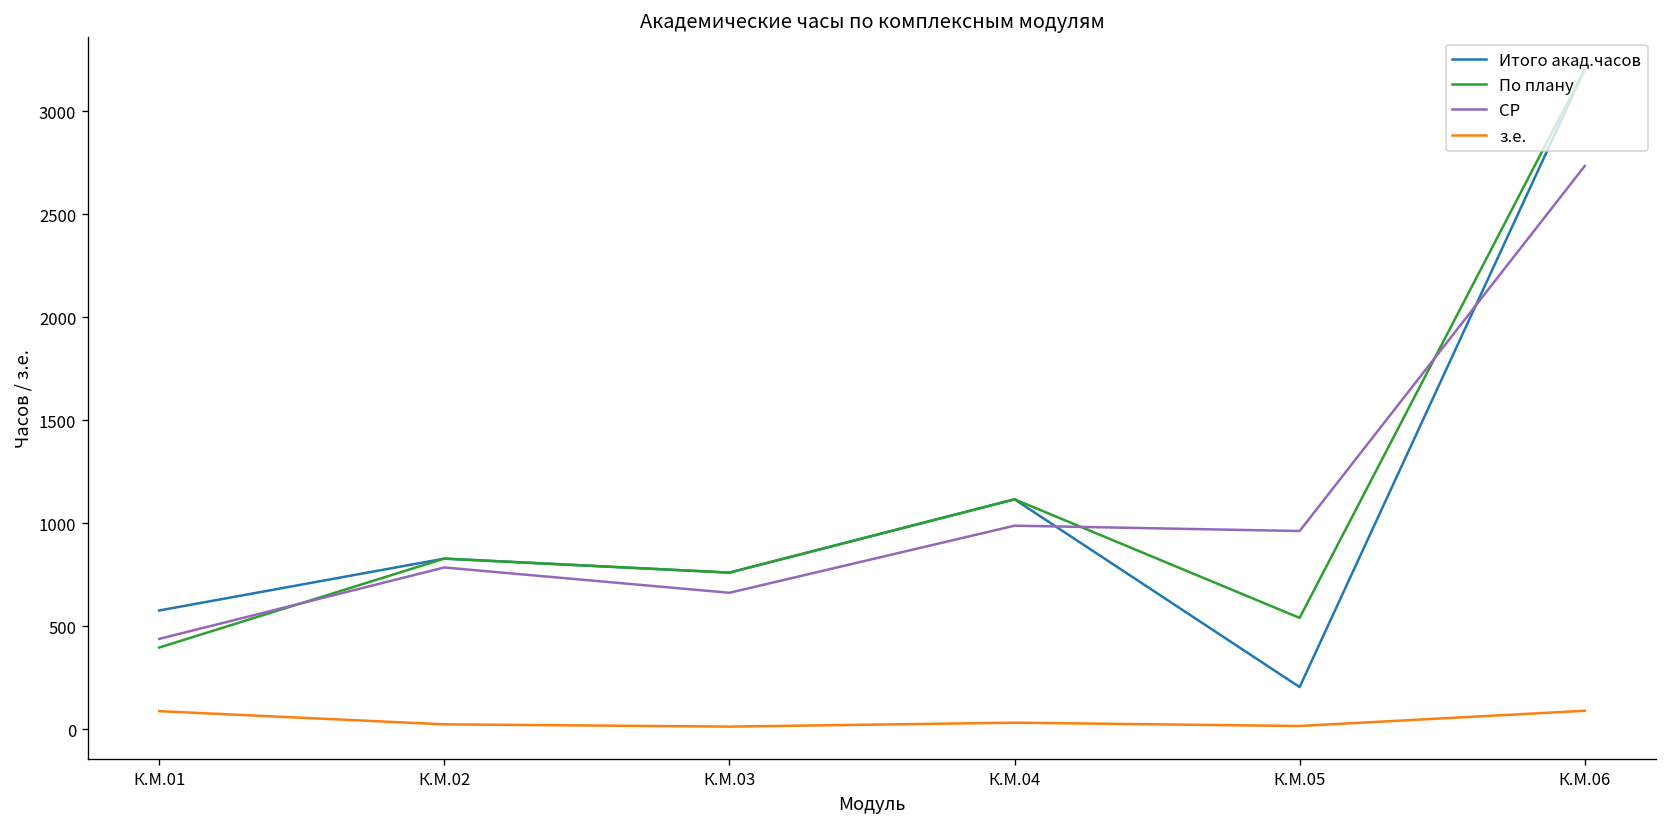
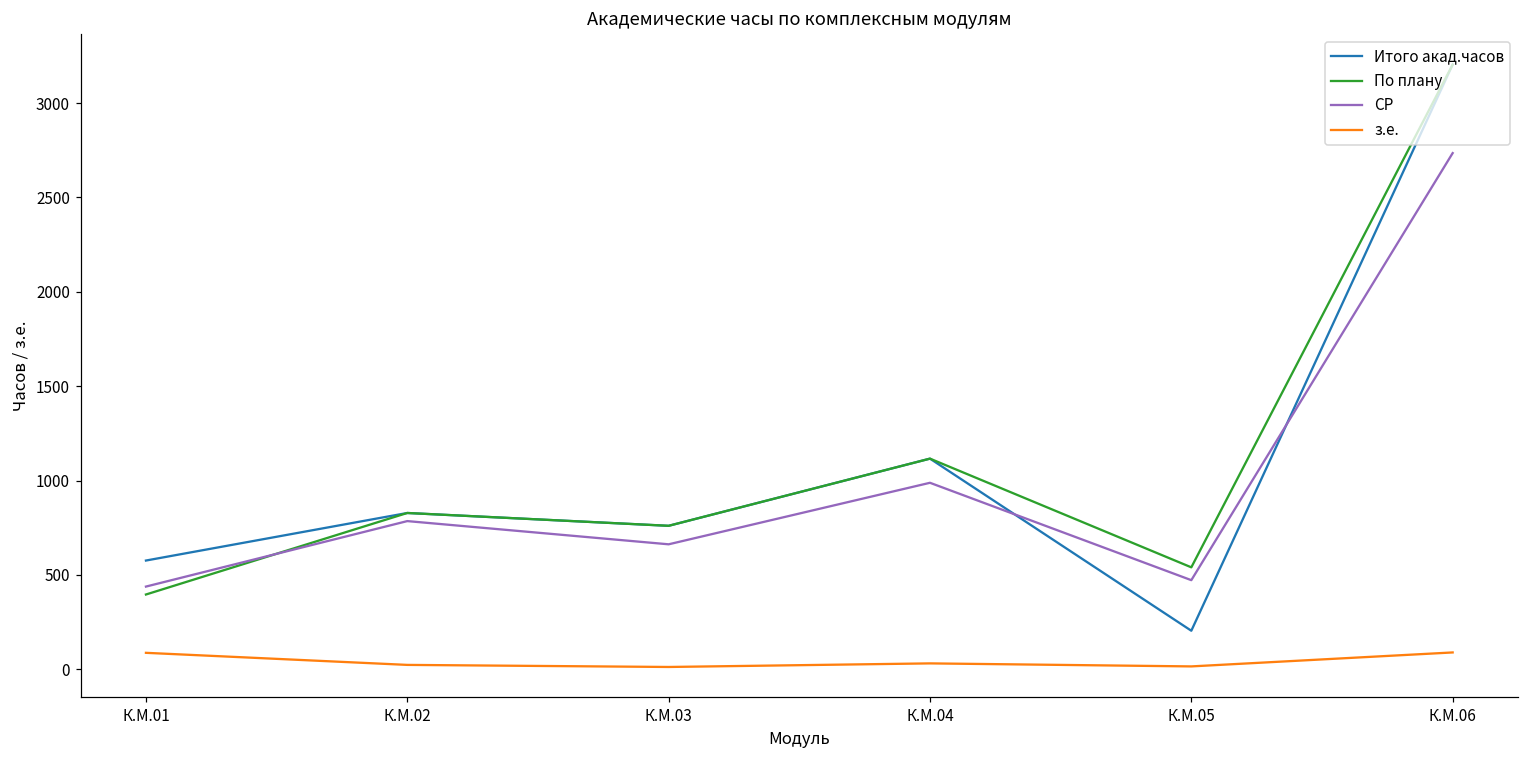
СР, К.М.05: 960 -> 470
